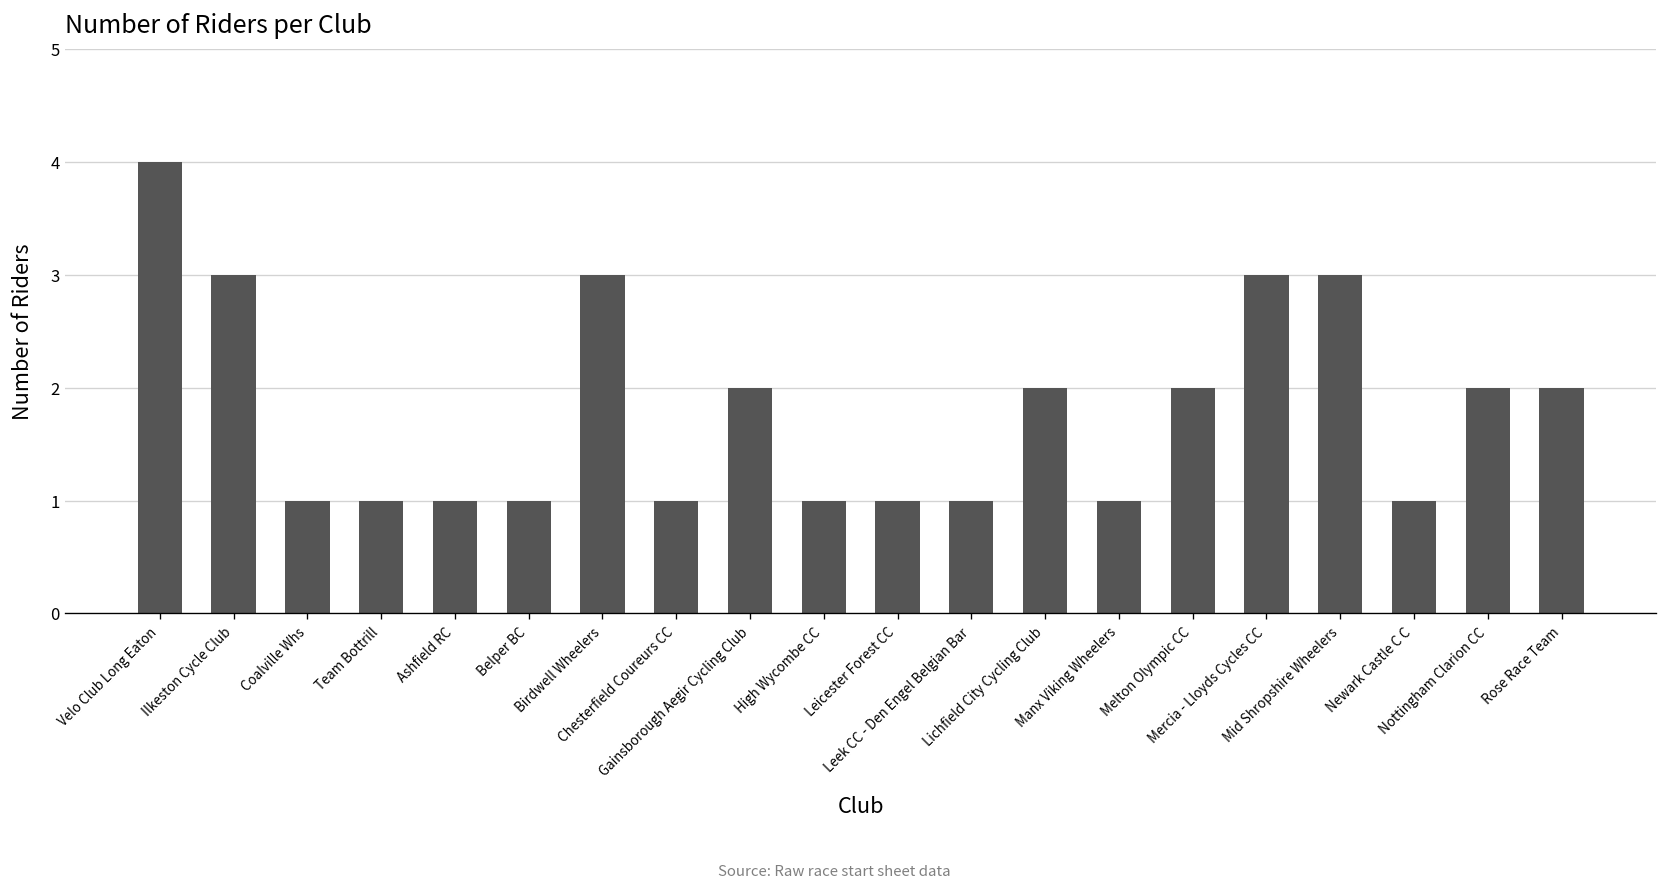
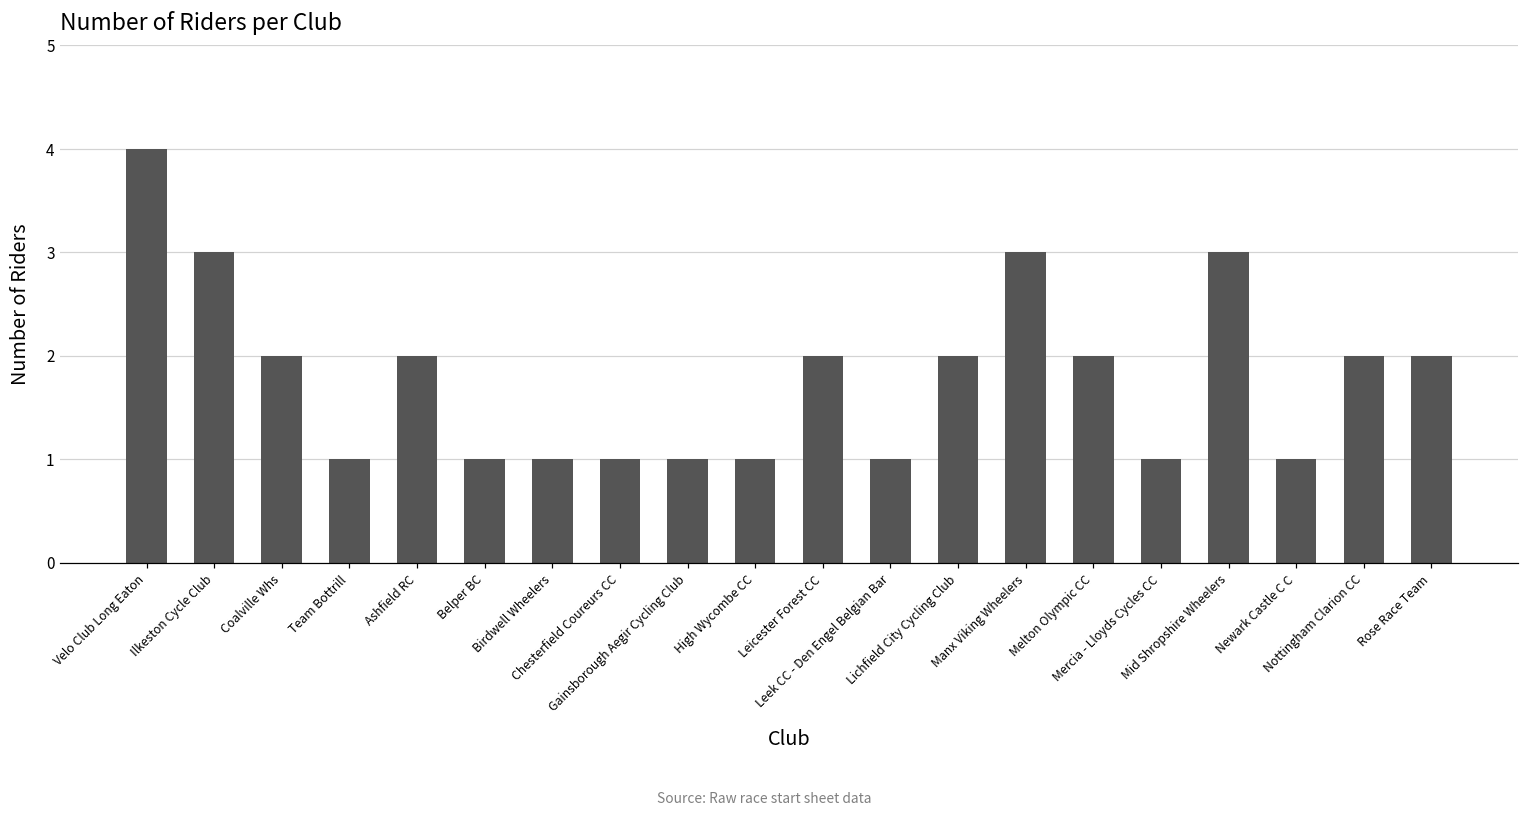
Coalville Whs: 1 -> 2
Ashfield RC: 1 -> 2
Birdwell Wheelers: 3 -> 1
Gainsborough Aegir Cycling Club: 2 -> 1
Leicester Forest CC: 1 -> 2
Manx Viking Wheelers: 1 -> 3
Mercia - Lloyds Cycles CC: 3 -> 1
